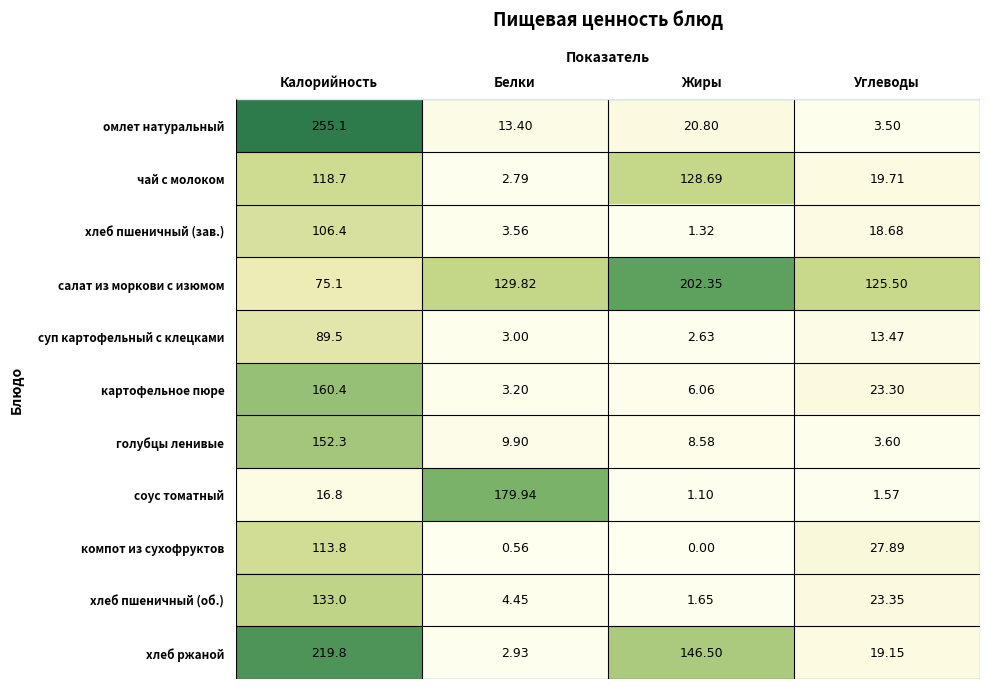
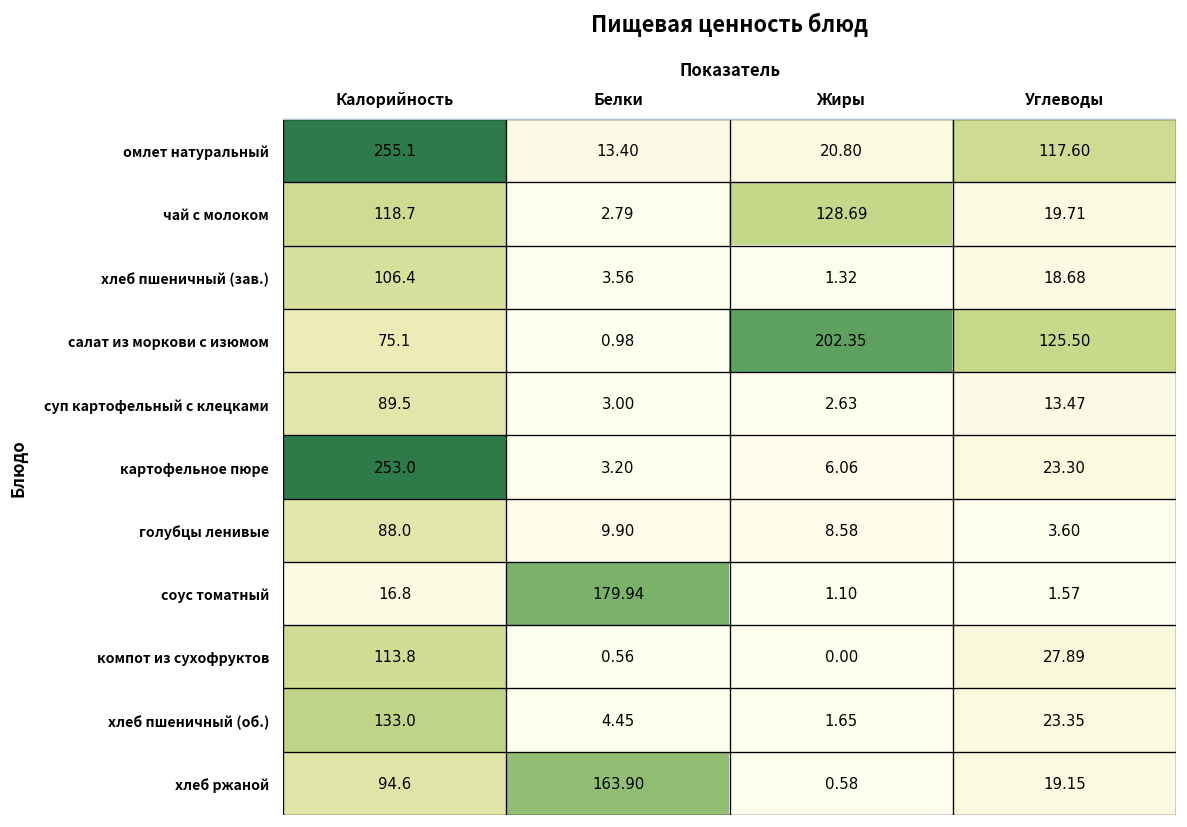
омлет натуральный, Углеводы: 3.50 -> 117.60
салат из моркови с изюмом, Белки: 129.82 -> 0.98
картофельное пюре, Калорийность: 160.4 -> 253.0
голубцы ленивые, Калорийность: 152.3 -> 88.0
хлеб ржаной, Калорийность: 219.8 -> 94.6
хлеб ржаной, Белки: 2.93 -> 163.90
хлеб ржаной, Жиры: 146.50 -> 0.58
